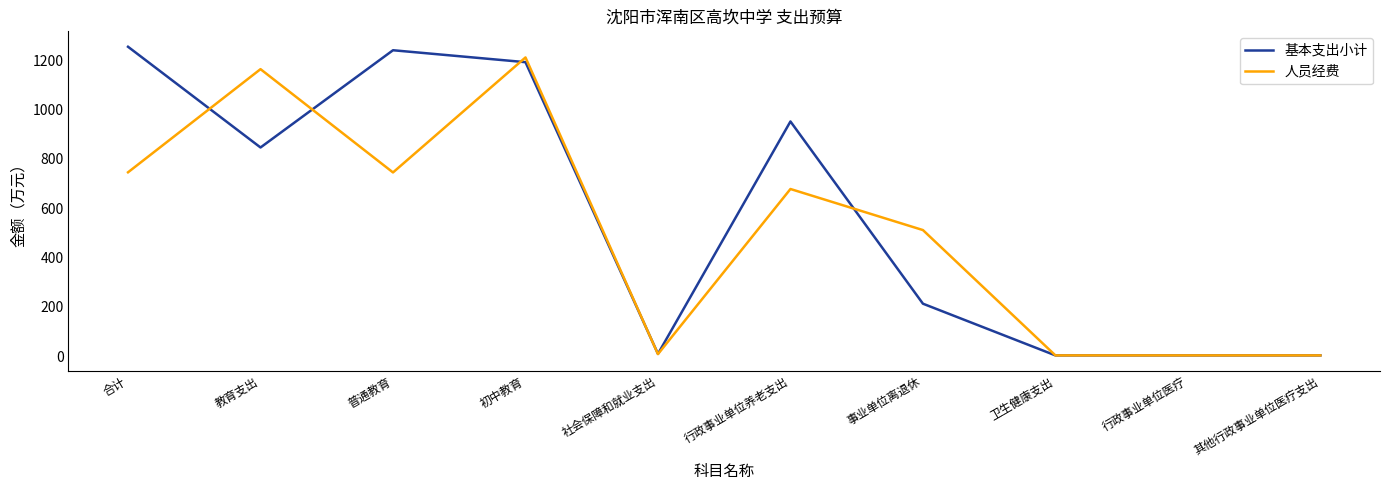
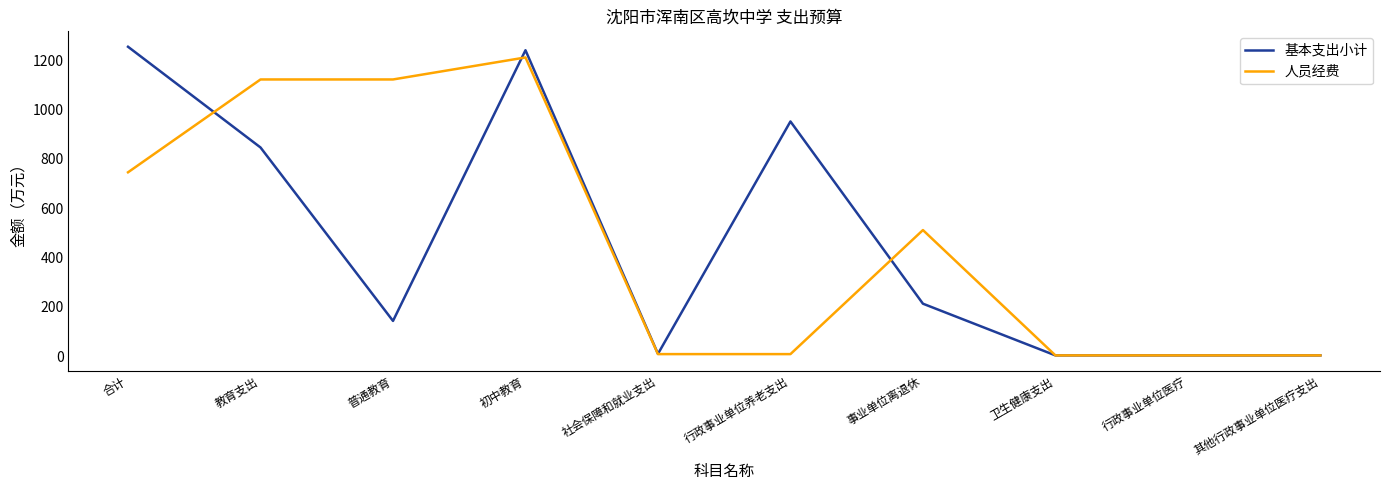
人员经费, 教育支出: 1160 -> 1120
基本支出小计, 普通教育: 1240 -> 140
人员经费, 普通教育: 750 -> 1120
基本支出小计, 初中教育: 1190 -> 1240
人员经费, 行政事业单位养老支出: 680 -> 10
